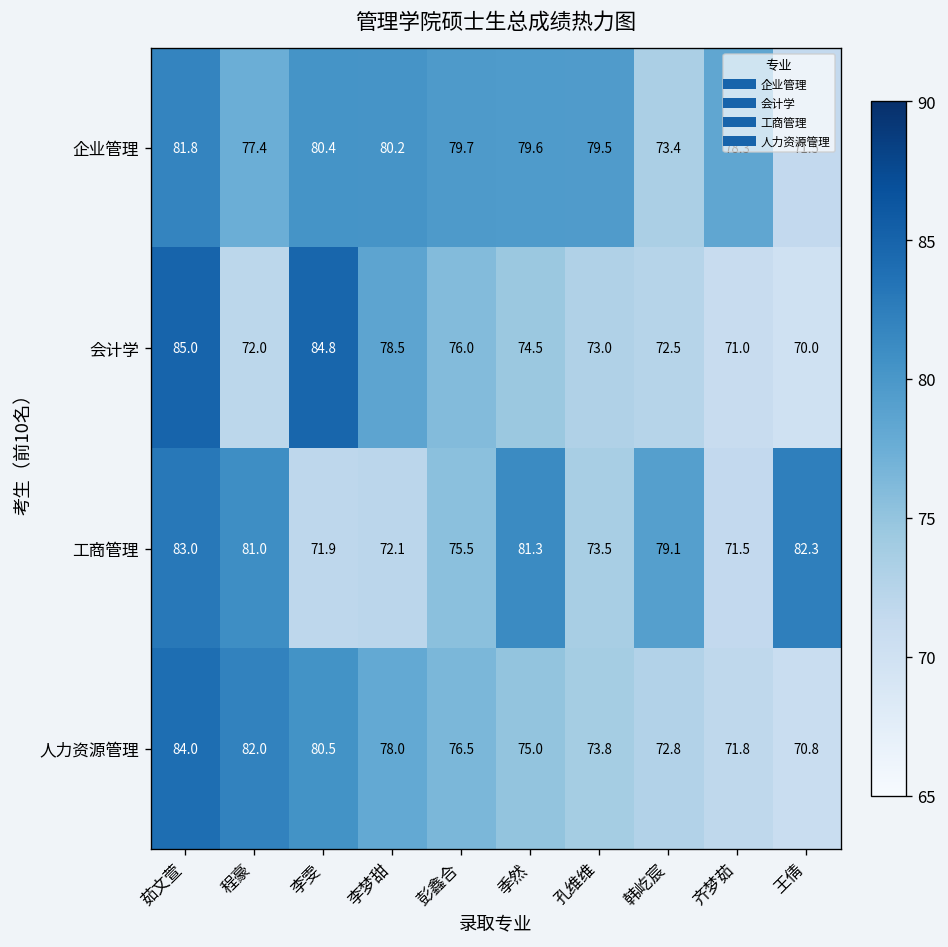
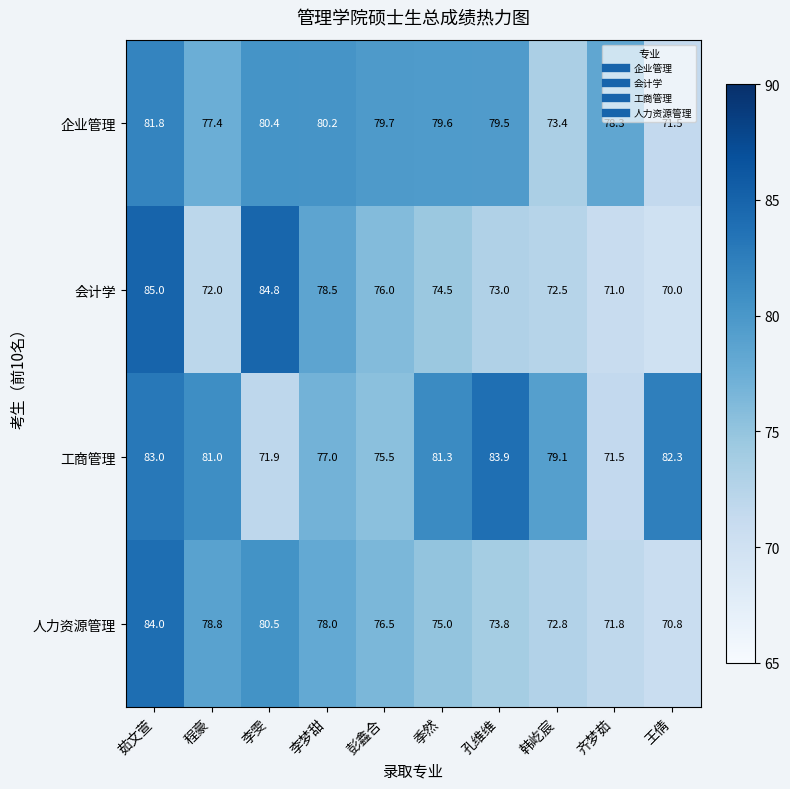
工商管理, 李梦甜: 72.1 -> 77.0
工商管理, 孔维维: 73.5 -> 83.9
人力资源管理, 程豪: 82.0 -> 78.8
